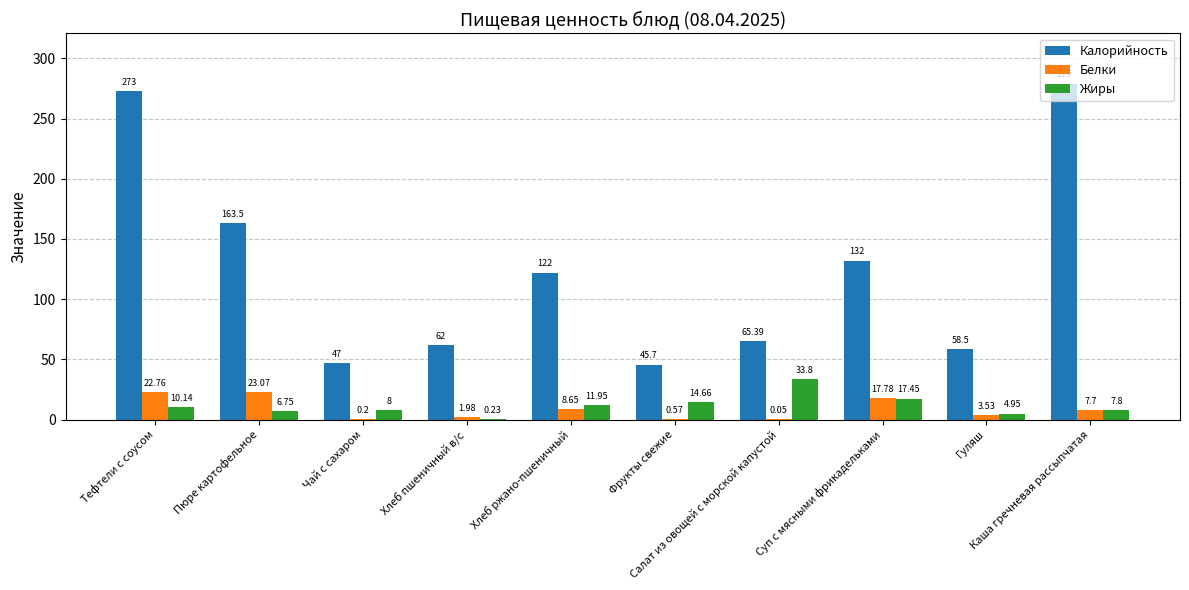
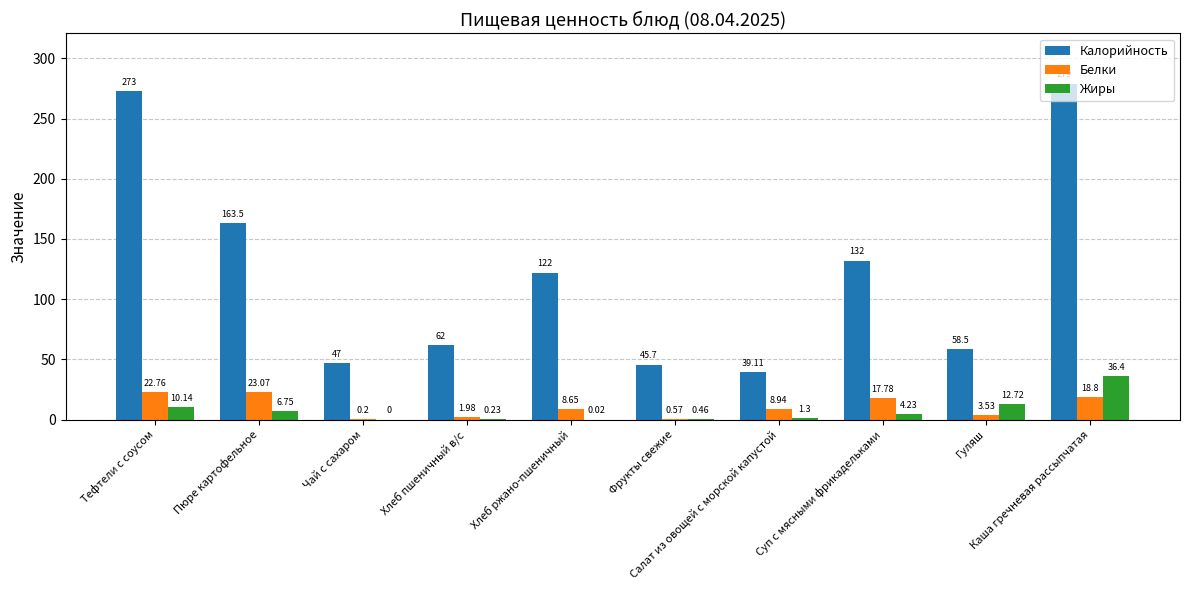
Жиры, Чай с сахаром: 8 -> 0
Жиры, Хлеб ржано-пшеничный: 11.95 -> 0.02
Жиры, Фрукты свежие: 14.66 -> 0.46
Калорийность, Салат из овощей с морской капустой: 65.39 -> 39.11
Белки, Салат из овощей с морской капустой: 0.05 -> 8.94
Жиры, Салат из овощей с морской капустой: 33.8 -> 1.3
Жиры, Суп с мясными фрикадельками: 17.45 -> 4.23
Жиры, Гуляш: 4.95 -> 12.72
Белки, Каша гречневая рассыпчатая: 7.7 -> 18.8
Жиры, Каша гречневая рассыпчатая: 7.8 -> 36.4
